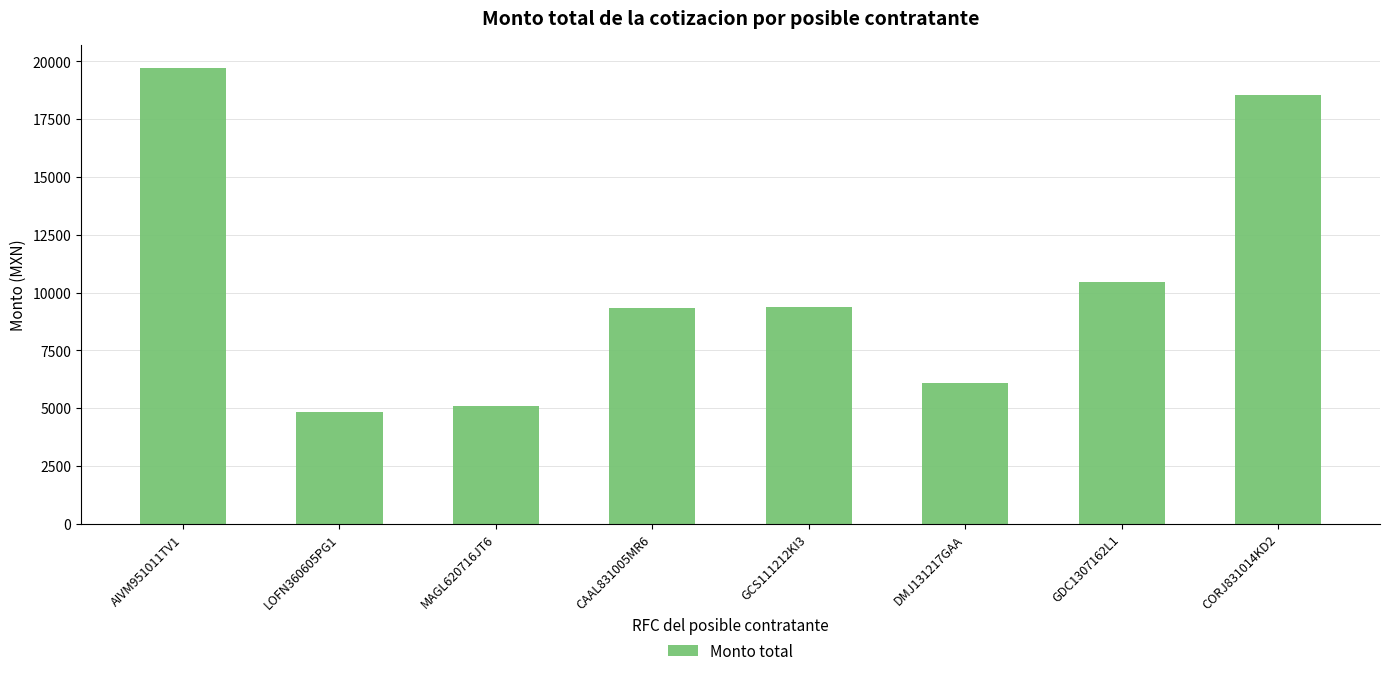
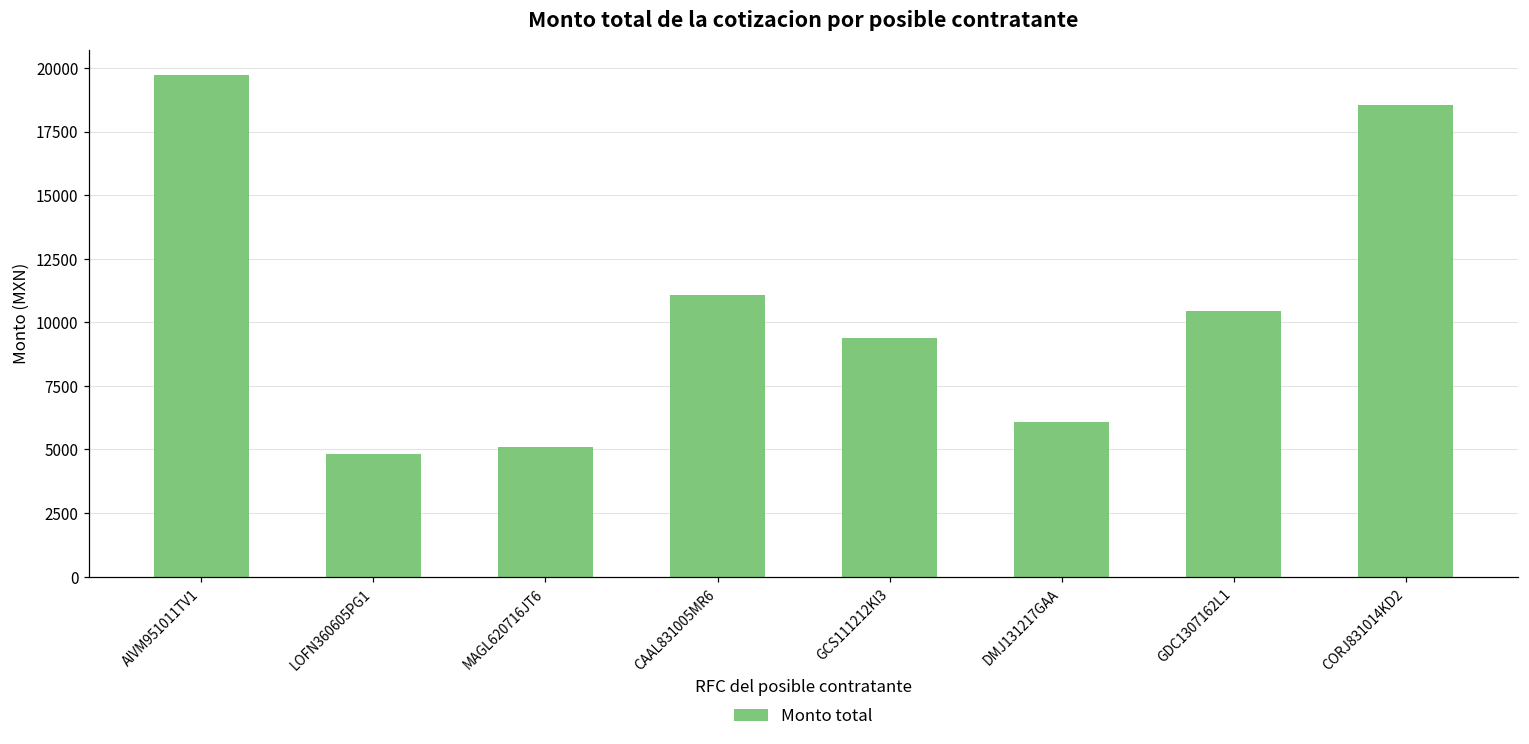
CAAL831005MR6: 9300 -> 11100
